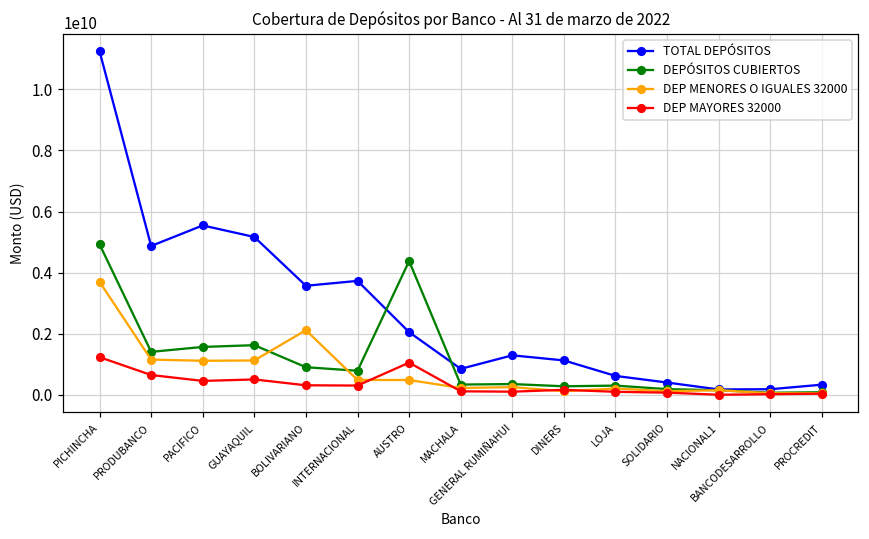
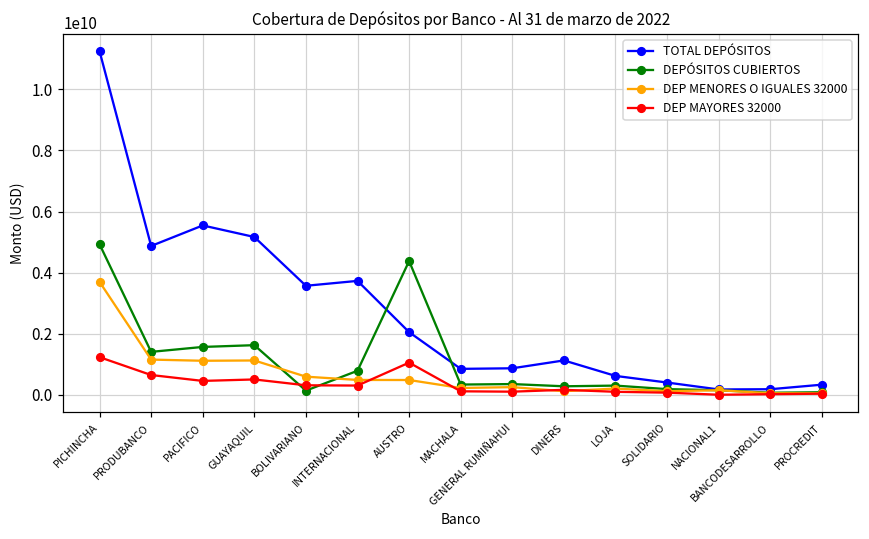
DEPÓSITOS CUBIERTOS, BOLIVARIANO: 900000000 -> 100000000
DEP MENORES O IGUALES 32000, BOLIVARIANO: 2100000000 -> 600000000
TOTAL DEPÓSITOS, GENERAL RUMIÑAHUI: 1300000000 -> 900000000
